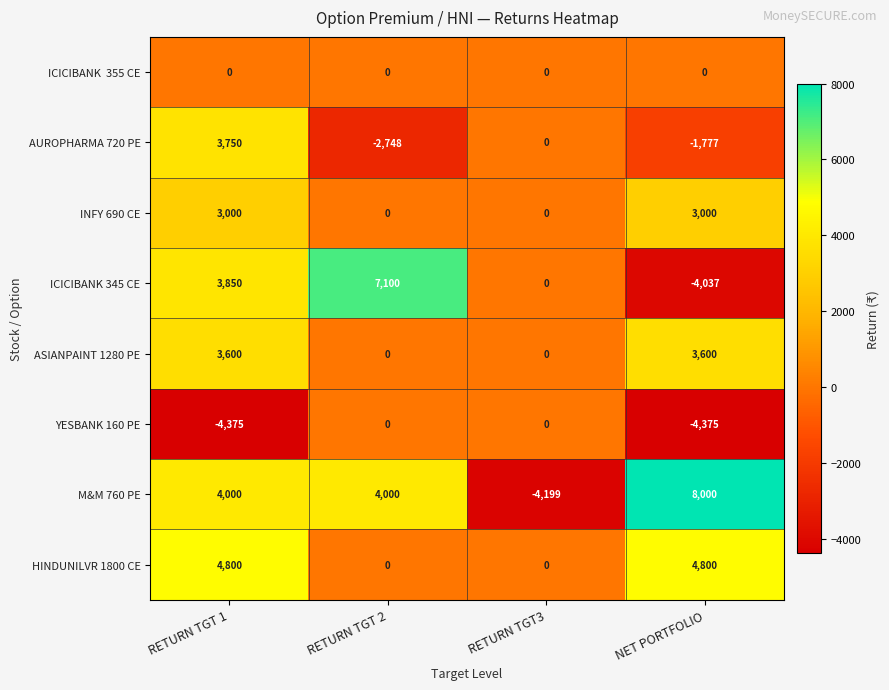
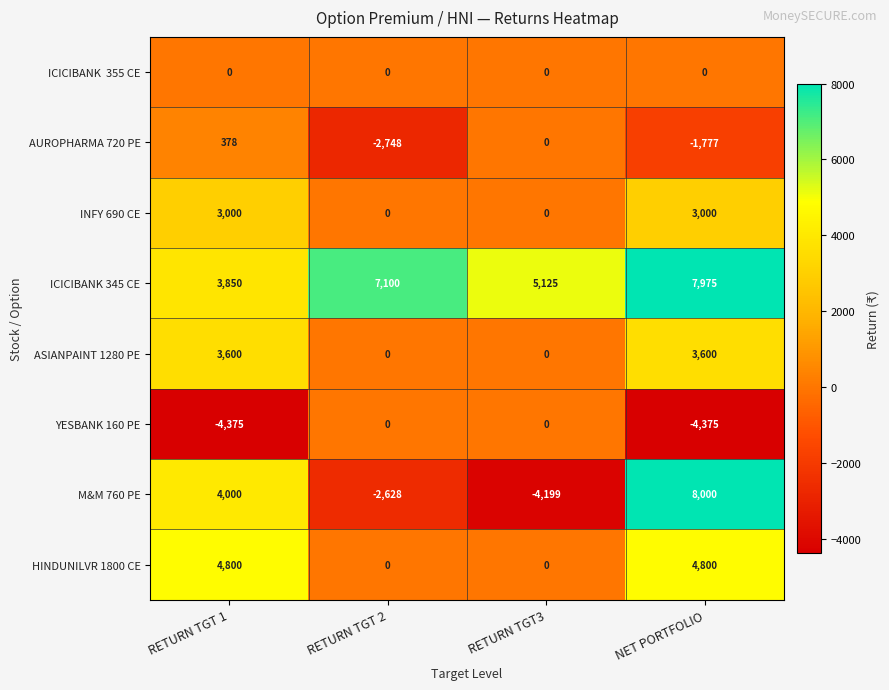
AUROPHARMA 720 PE, RETURN TGT 1: 3,750 -> 378
ICICIBANK 345 CE, RETURN TGT3: 0 -> 5,125
ICICIBANK 345 CE, NET PORTFOLIO: -4,037 -> 7,975
M&M 760 PE, RETURN TGT 2: 4,000 -> -2,628
